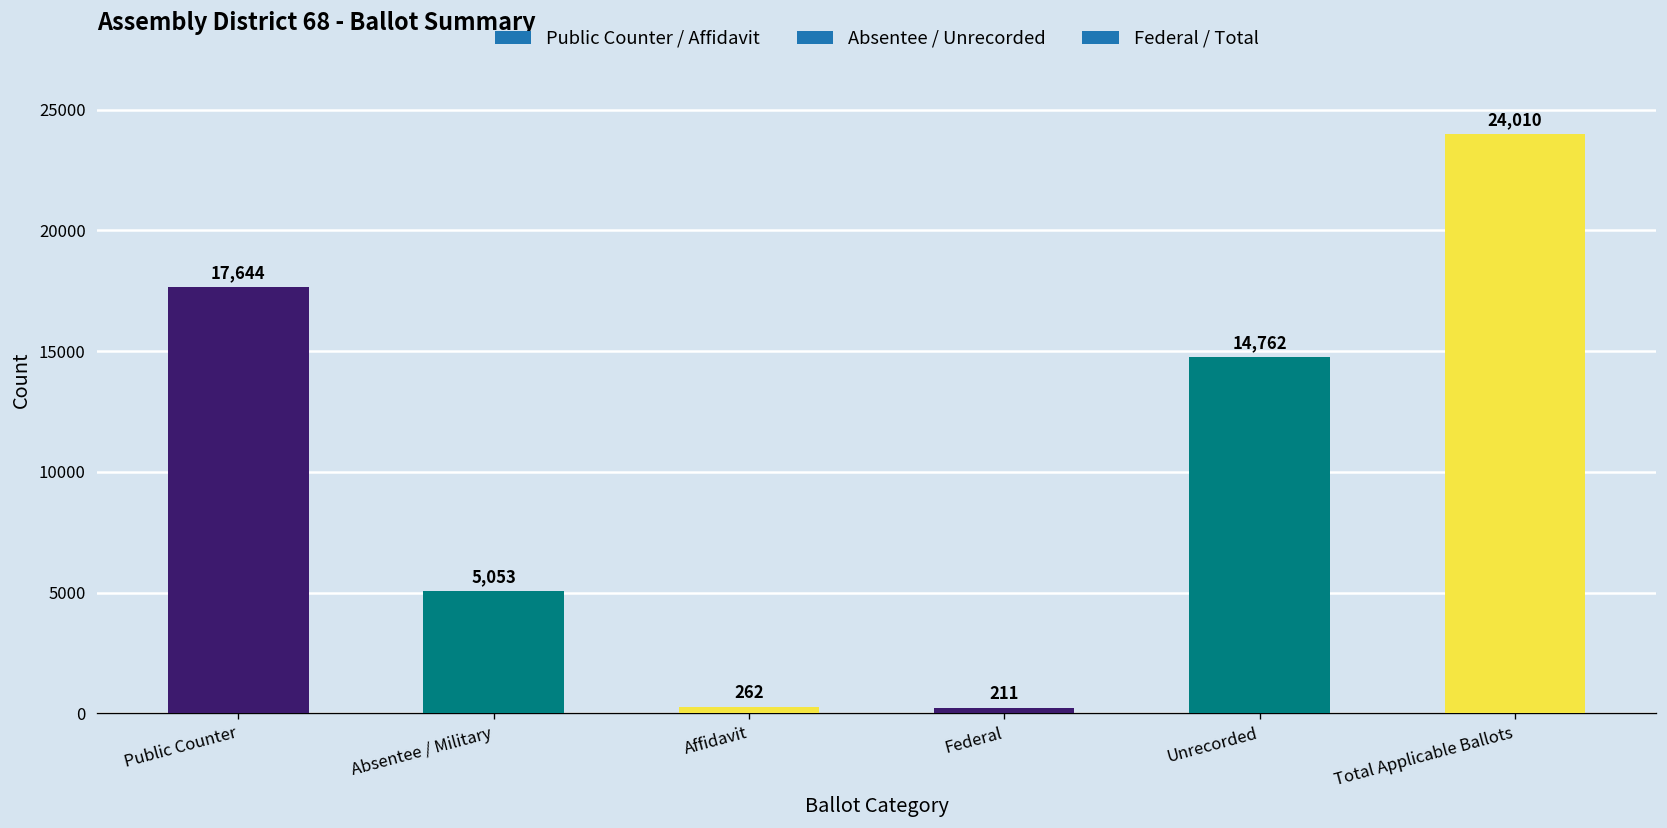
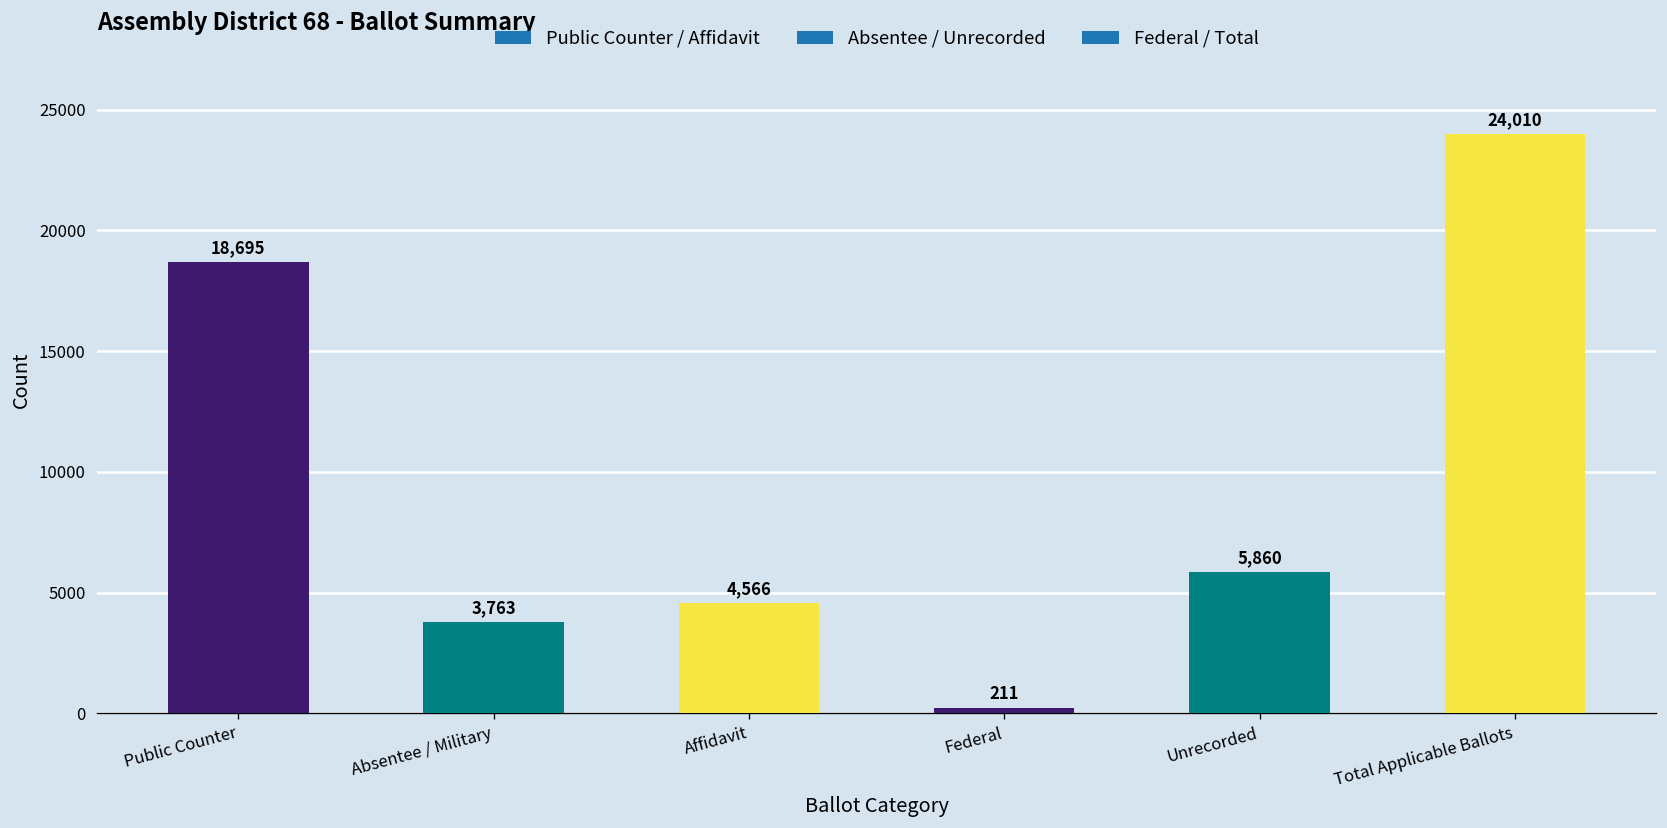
Public Counter: 17,644 -> 18,695
Absentee / Military: 5,053 -> 3,763
Affidavit: 262 -> 4,566
Unrecorded: 14,762 -> 5,860
